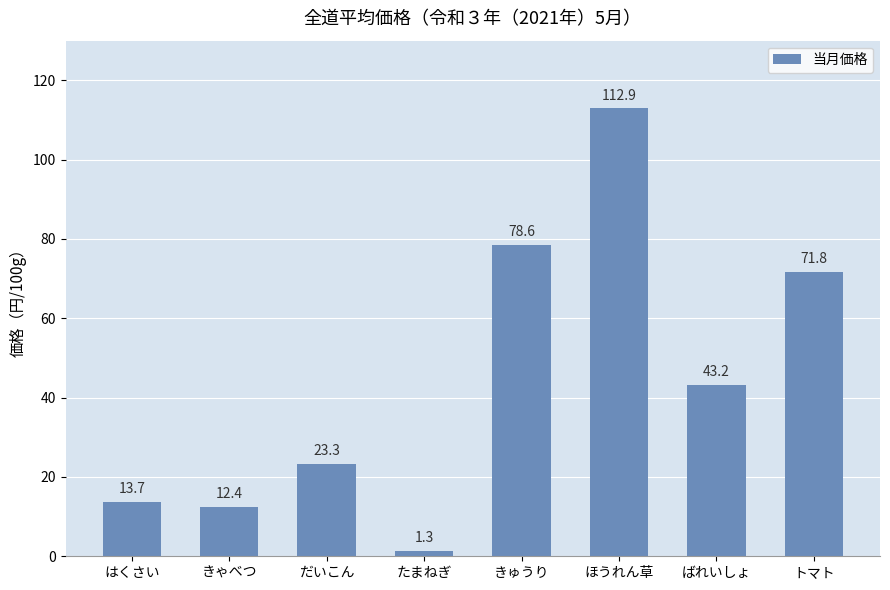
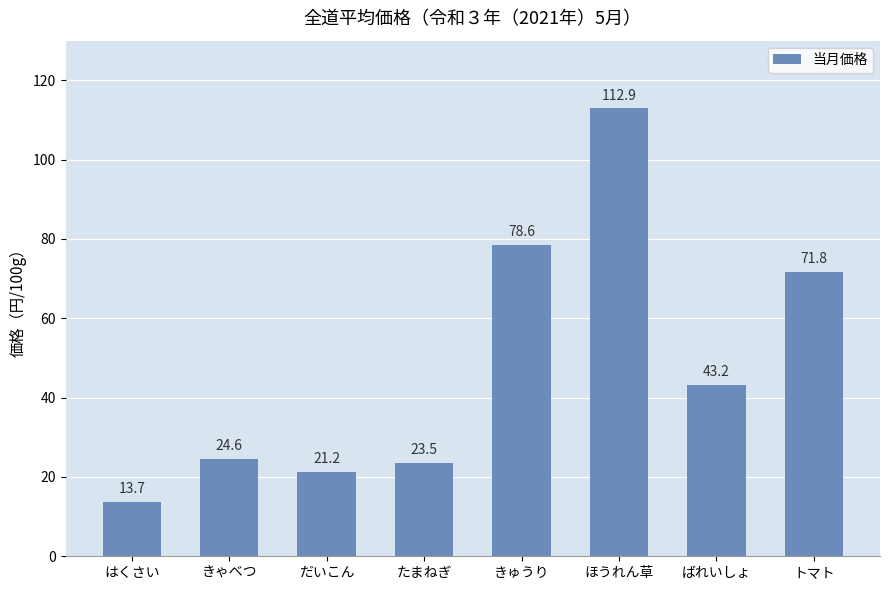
きゃべつ: 12.4 -> 24.6
だいこん: 23.3 -> 21.2
たまねぎ: 1.3 -> 23.5
